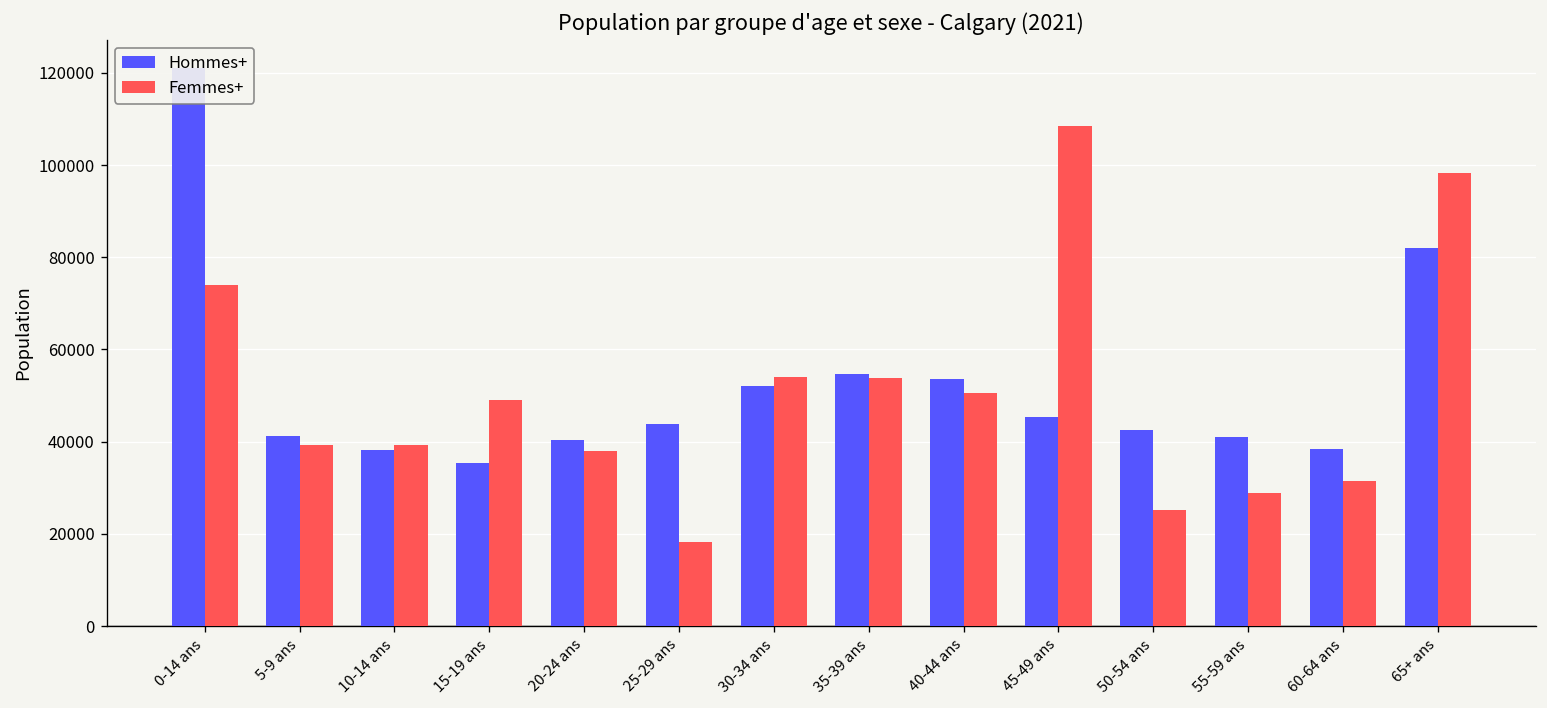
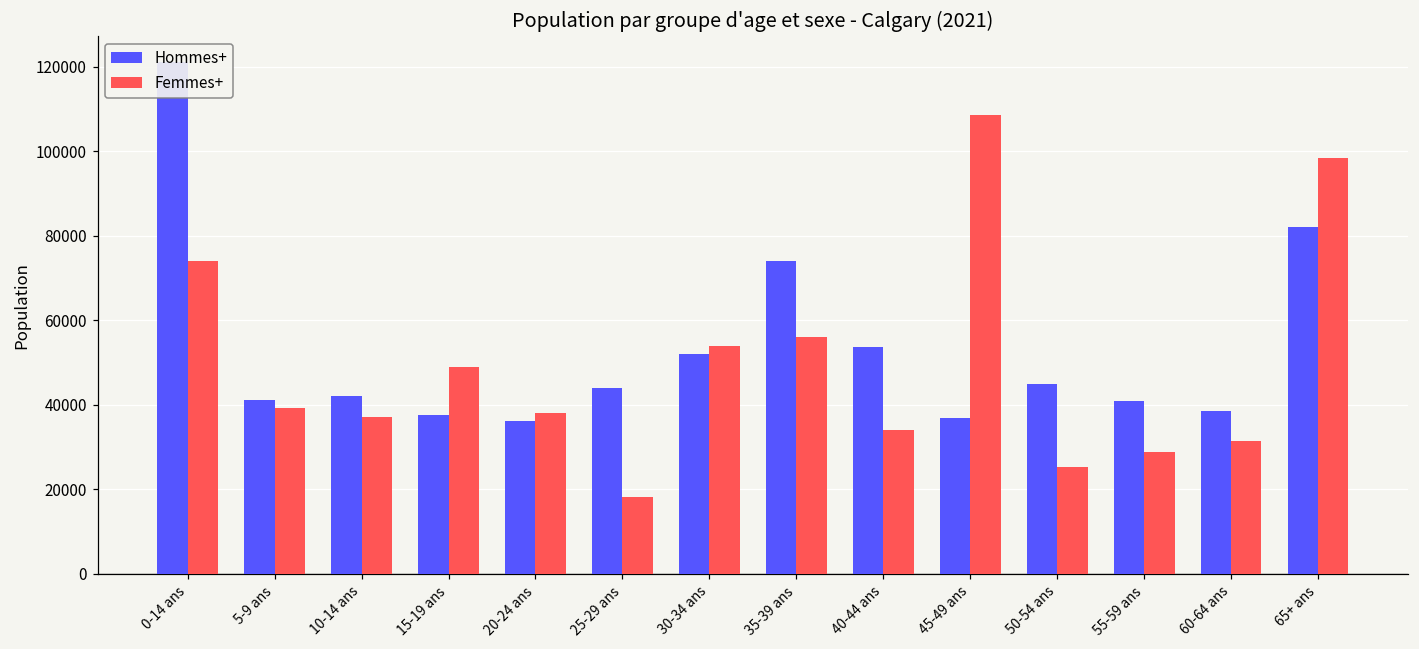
Hommes+, 10-14 ans: 38000 -> 42000
Femmes+, 10-14 ans: 39000 -> 37000
Hommes+, 15-19 ans: 35000 -> 38000
Hommes+, 20-24 ans: 40000 -> 36000
Hommes+, 35-39 ans: 55000 -> 74000
Femmes+, 35-39 ans: 54000 -> 56000
Femmes+, 40-44 ans: 51000 -> 34000
Hommes+, 45-49 ans: 45000 -> 37000
Hommes+, 50-54 ans: 43000 -> 45000
